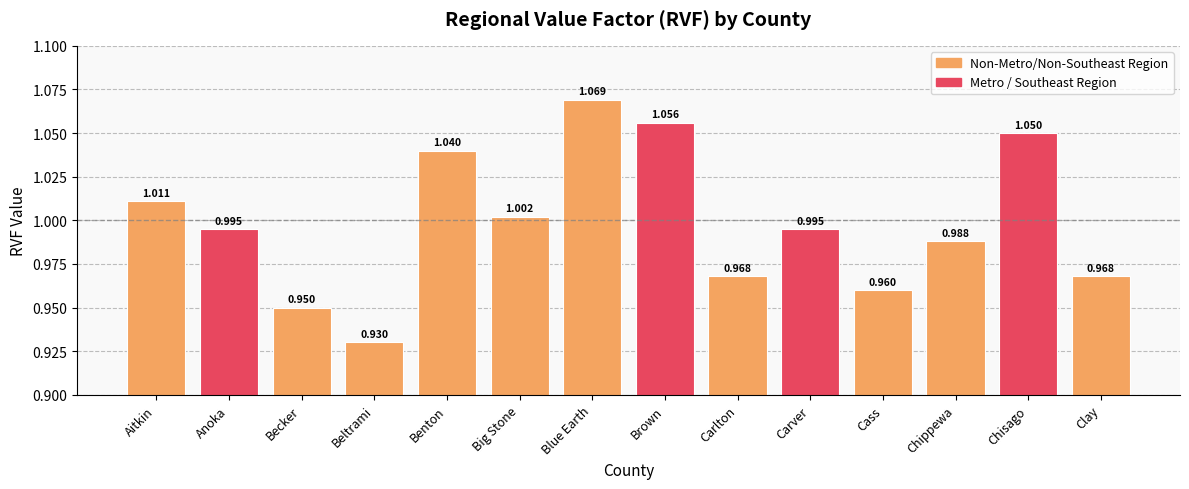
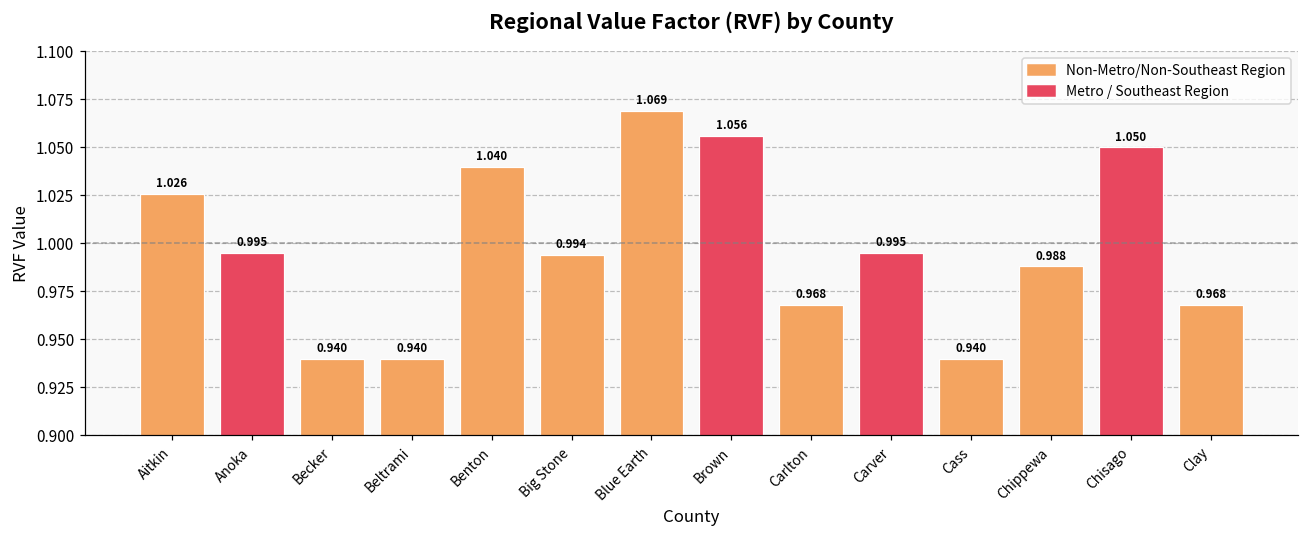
Aitkin: 1.011 -> 1.026
Becker: 0.950 -> 0.940
Beltrami: 0.930 -> 0.940
Big Stone: 1.002 -> 0.994
Cass: 0.960 -> 0.940
